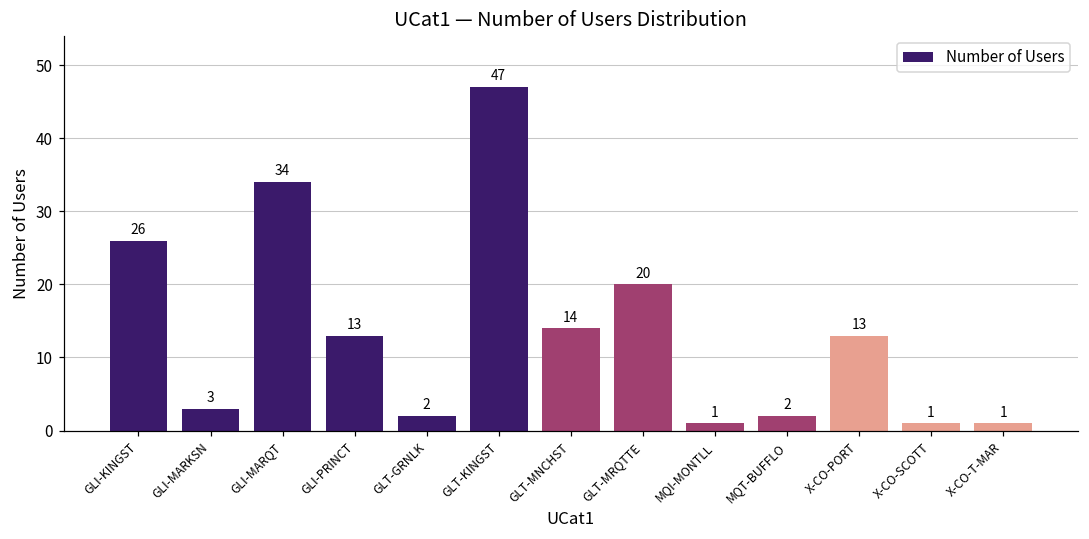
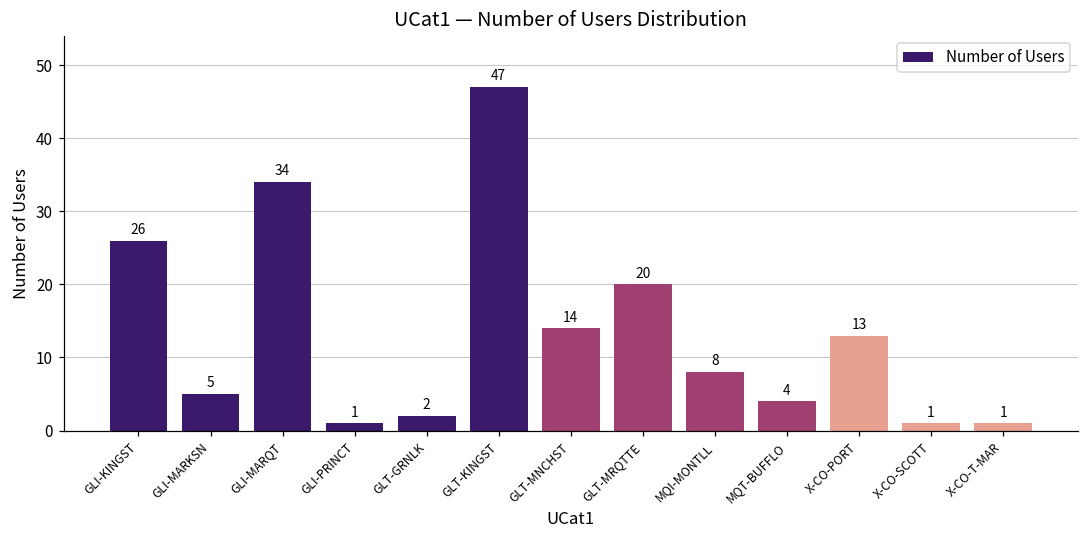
GLI-MARKSN: 3 -> 5
GLI-PRINCT: 13 -> 1
MQI-MONTLL: 1 -> 8
MQT-BUFFLO: 2 -> 4
